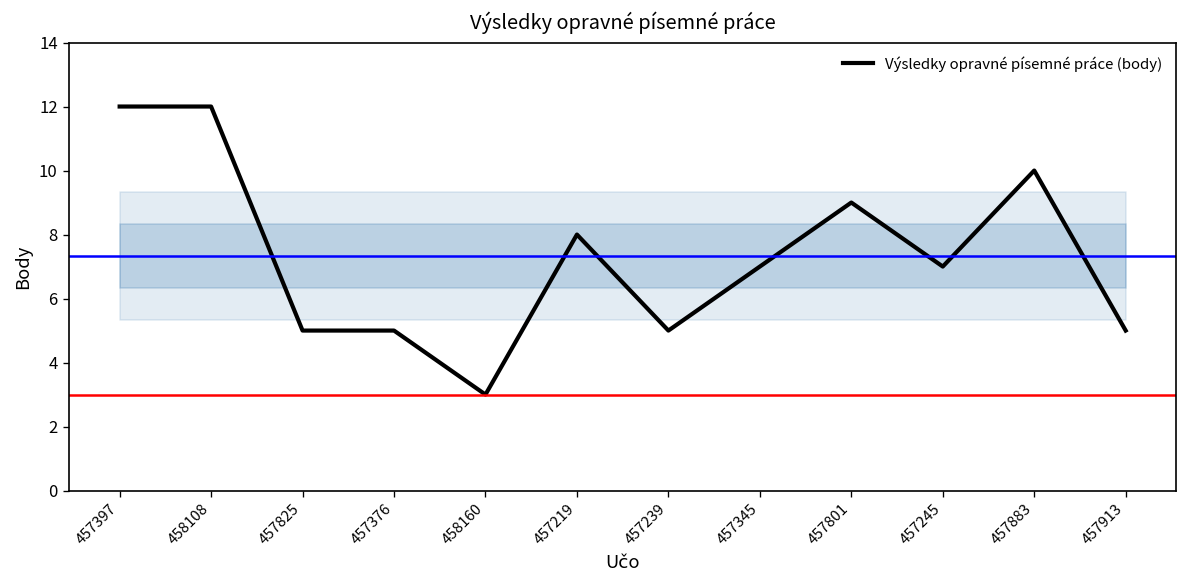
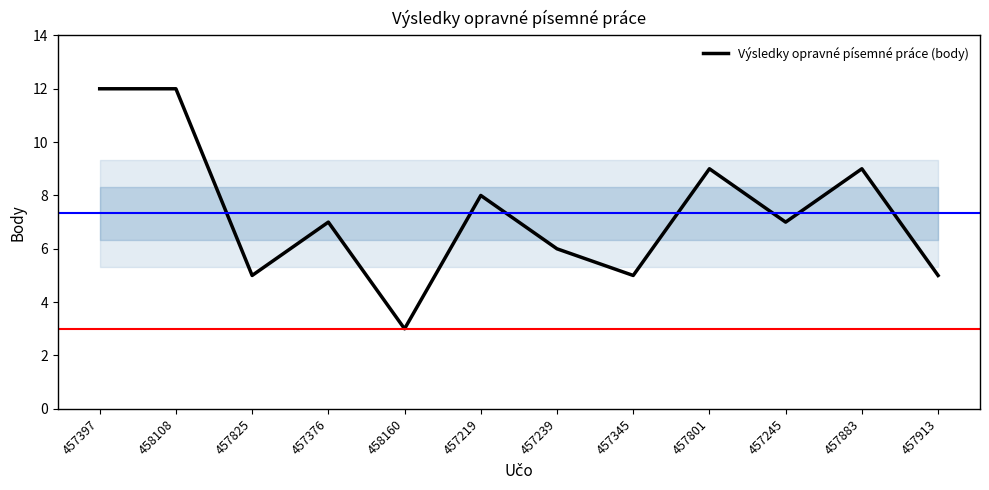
Výsledky opravné písemné práce (body), 457376: 5 -> 7
Výsledky opravné písemné práce (body), 457239: 5 -> 6
Výsledky opravné písemné práce (body), 457345: 7 -> 5
Výsledky opravné písemné práce (body), 457883: 10 -> 9
